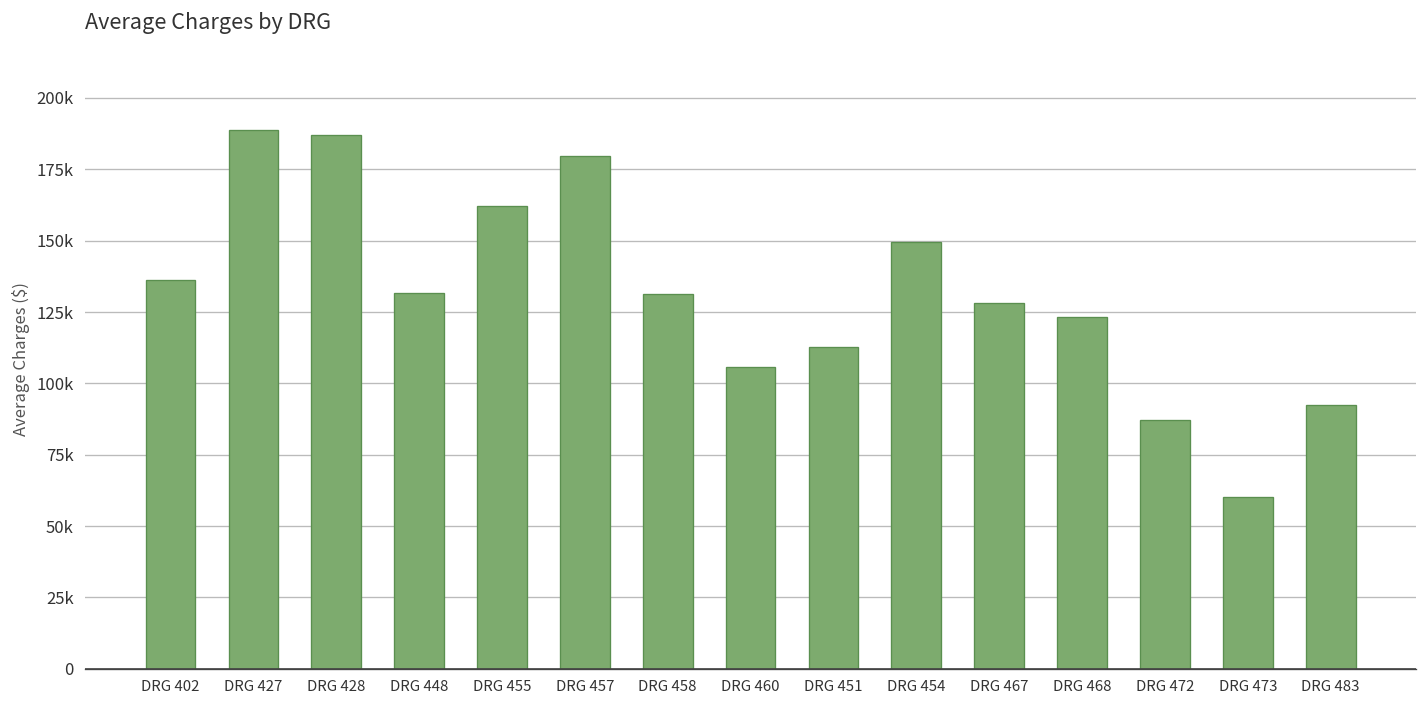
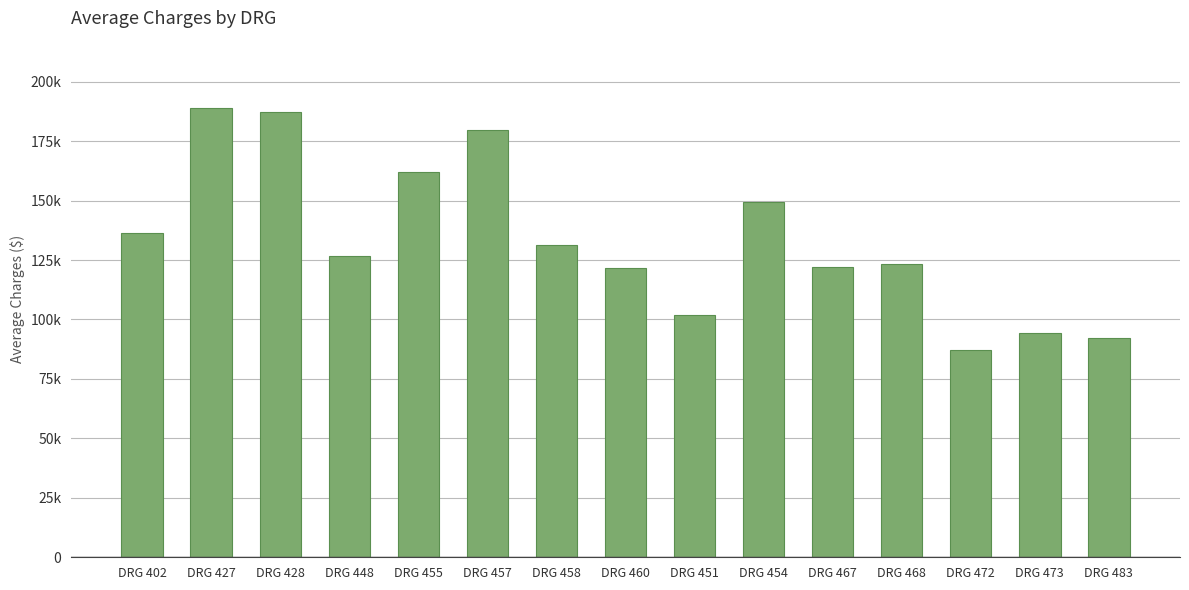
DRG 448: 132000 -> 127000
DRG 460: 106000 -> 122000
DRG 451: 113000 -> 102000
DRG 467: 128000 -> 122000
DRG 473: 60000 -> 94000
